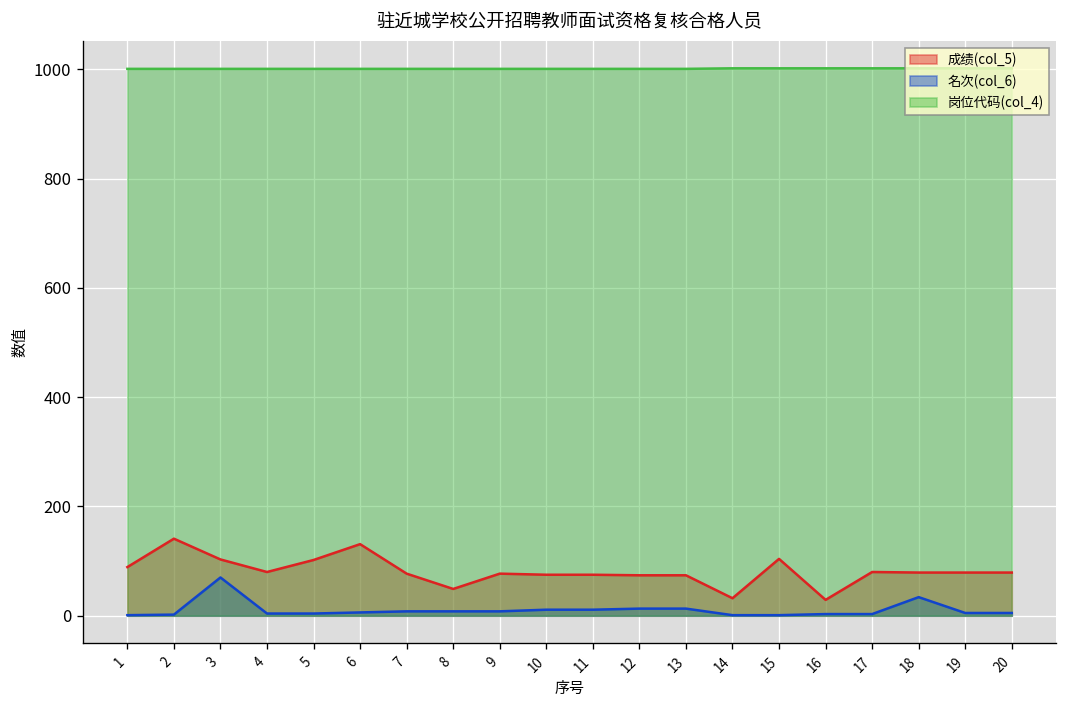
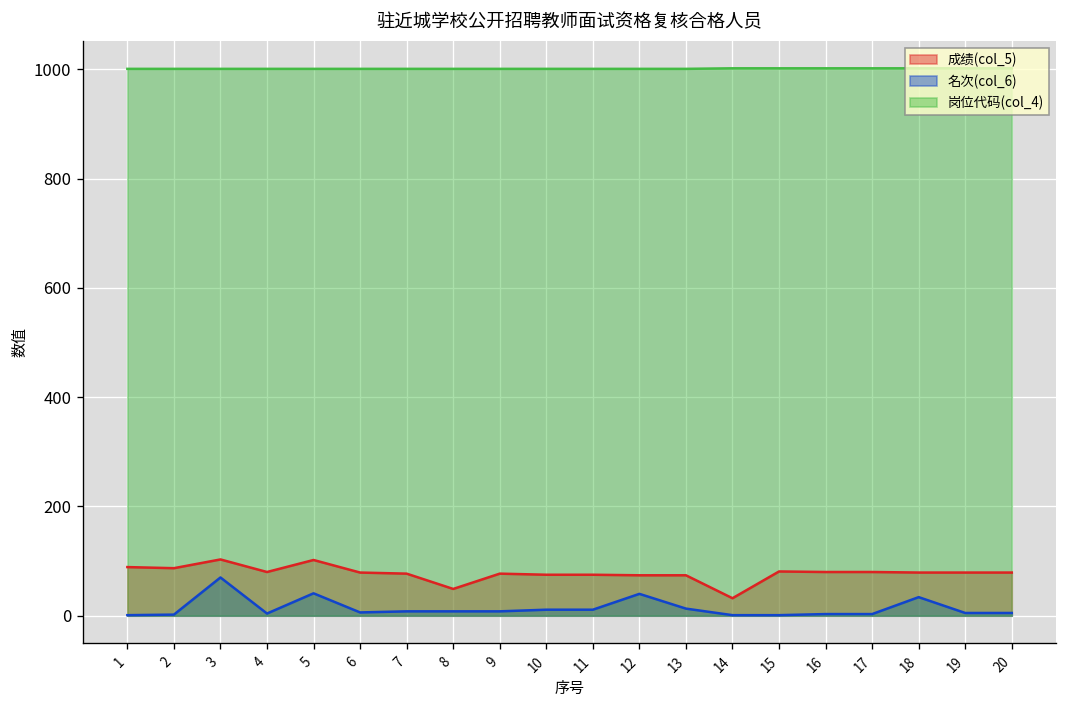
成绩(col_5), 2: 140 -> 90
名次(col_6), 5: 0 -> 40
成绩(col_5), 6: 130 -> 80
名次(col_6), 12: 10 -> 40
成绩(col_5), 15: 100 -> 80
成绩(col_5), 16: 30 -> 80
